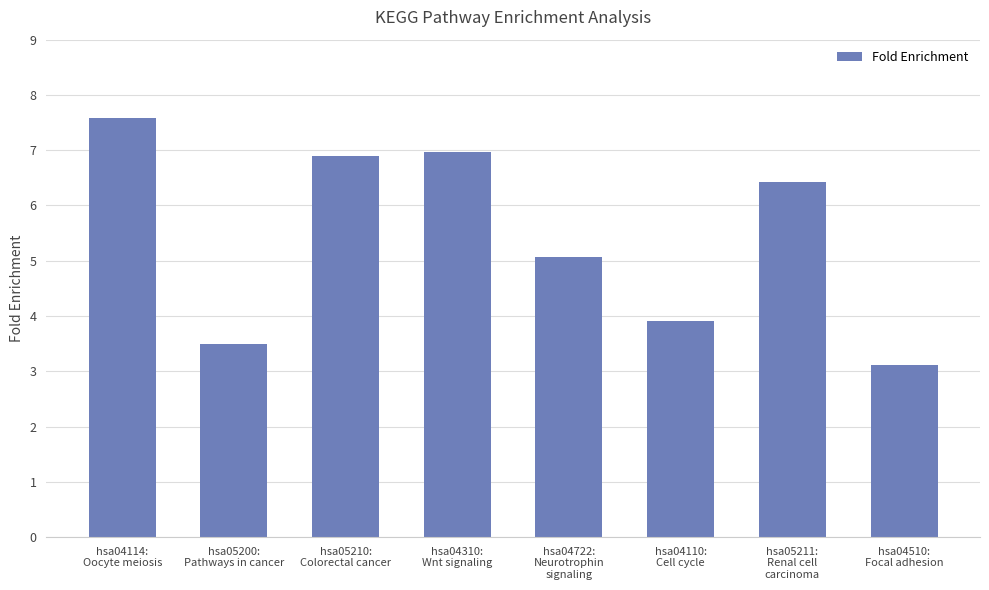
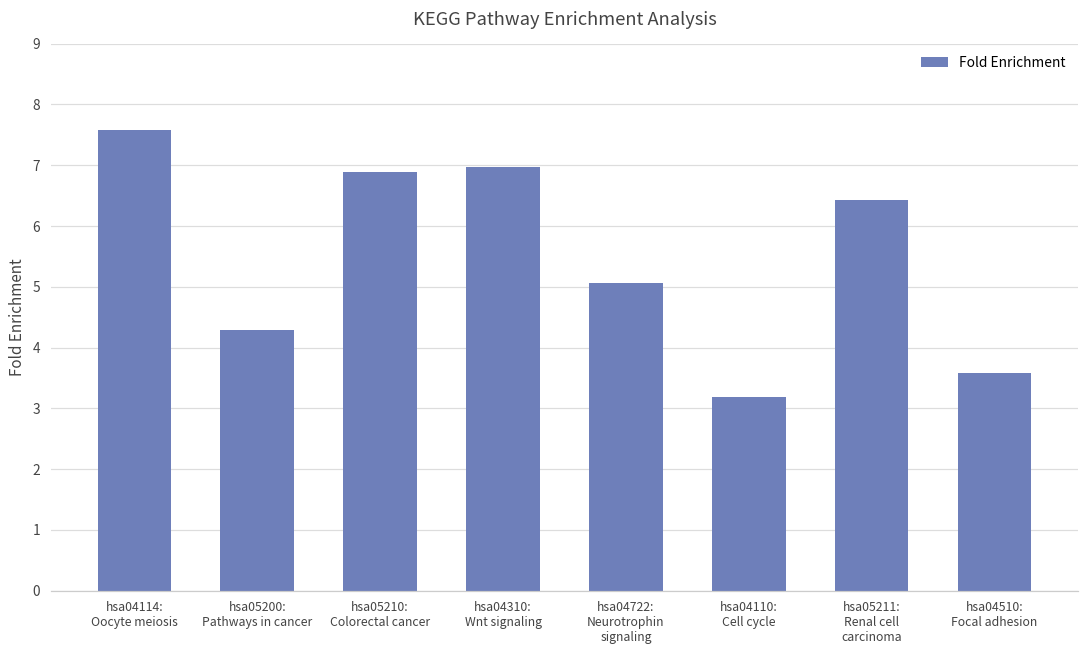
hsa05200: Pathways in cancer: 3.5 -> 4.3
hsa04110: Cell cycle: 3.9 -> 3.2
hsa04510: Focal adhesion: 3.1 -> 3.6
